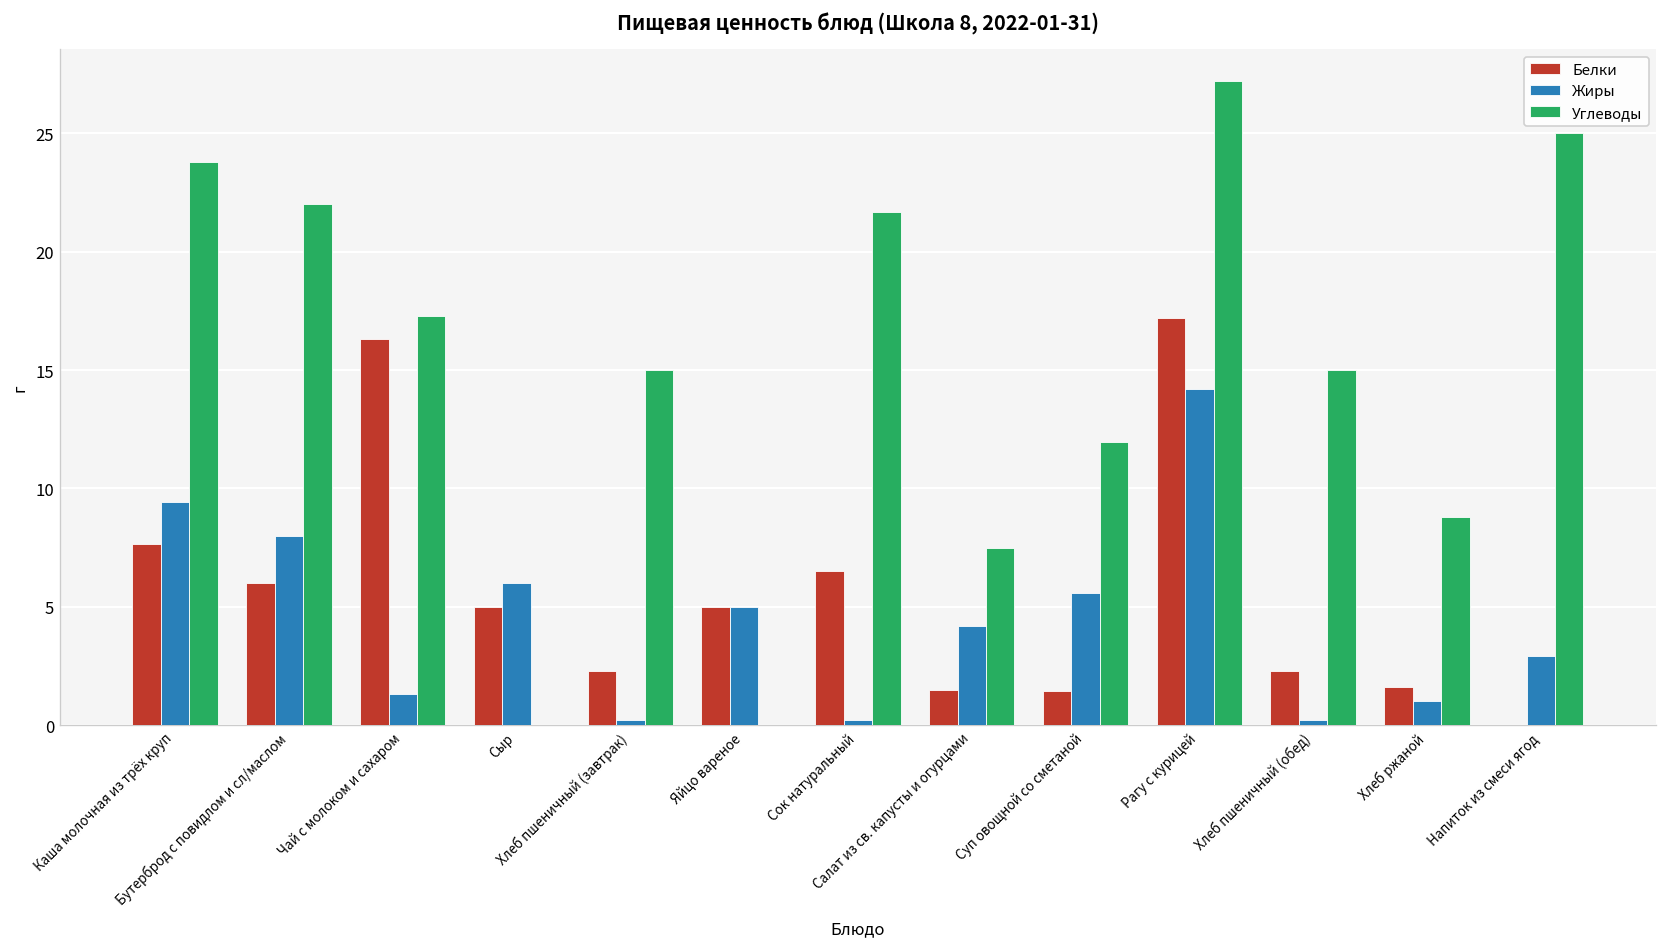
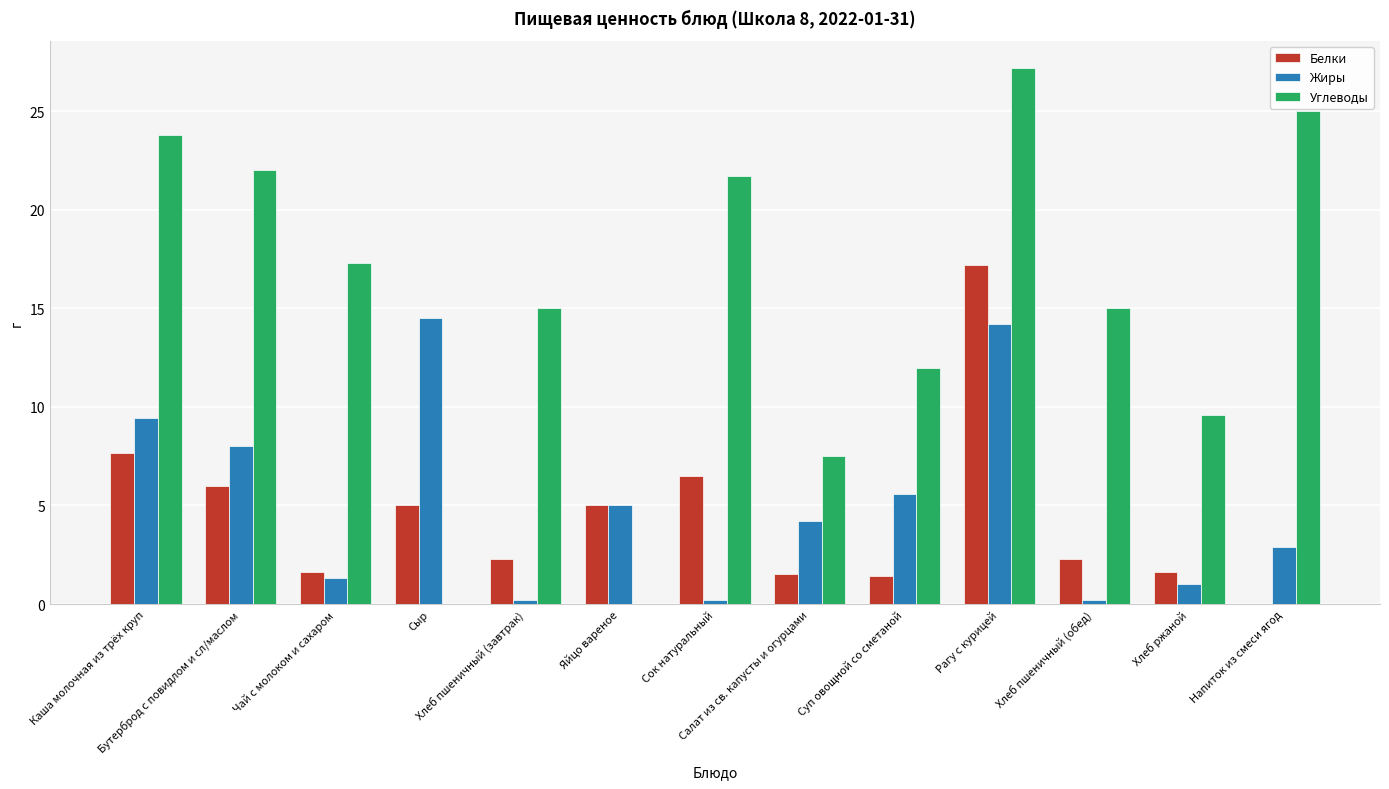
Белки, Чай с молоком и сахаром: 16.3 -> 1.6
Жиры, Сыр: 6.0 -> 14.5
Углеводы, Хлеб ржаной: 8.8 -> 9.6
